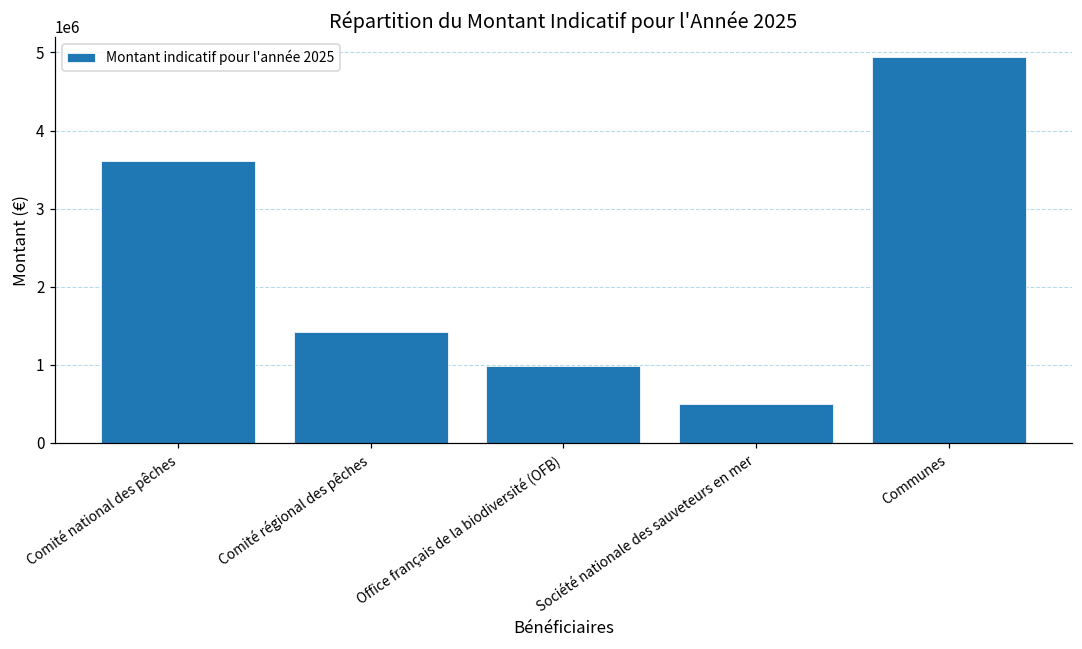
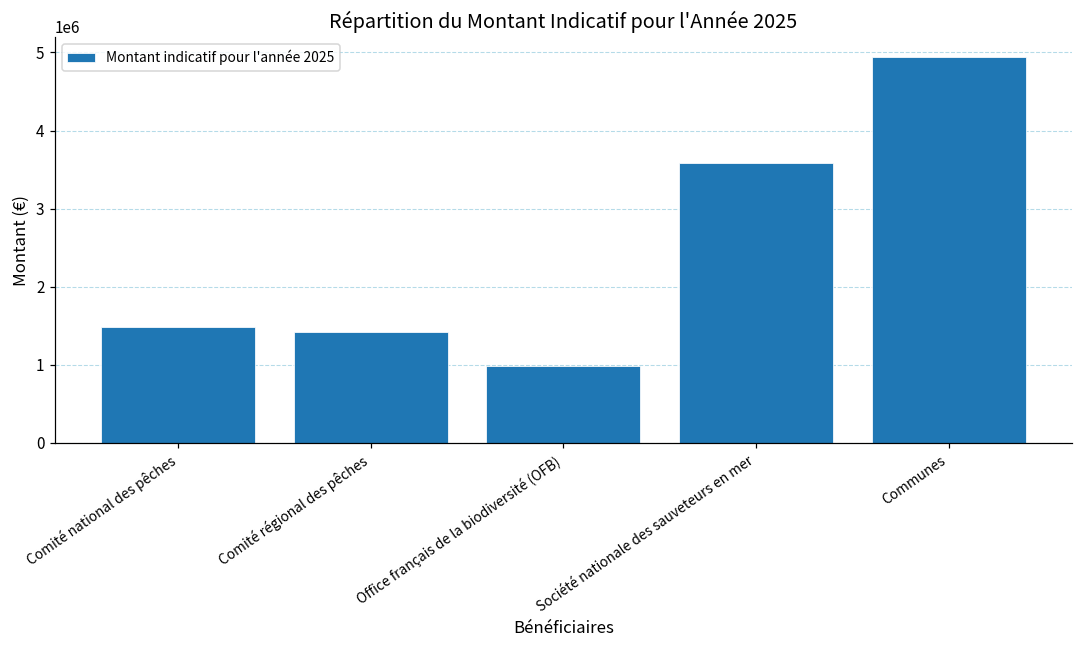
Comité national des pêches: 3600000 -> 1500000
Société nationale des sauveteurs en mer: 500000 -> 3600000
